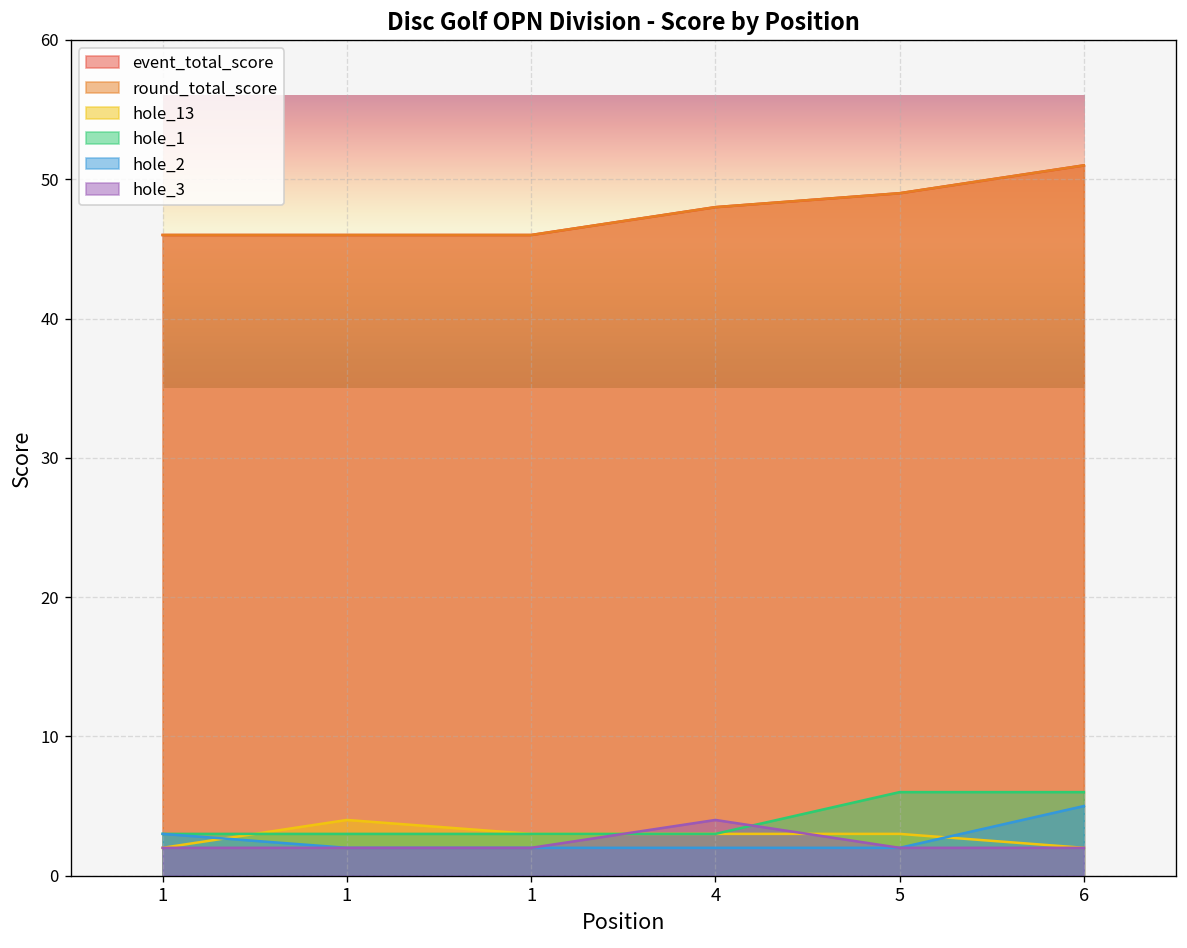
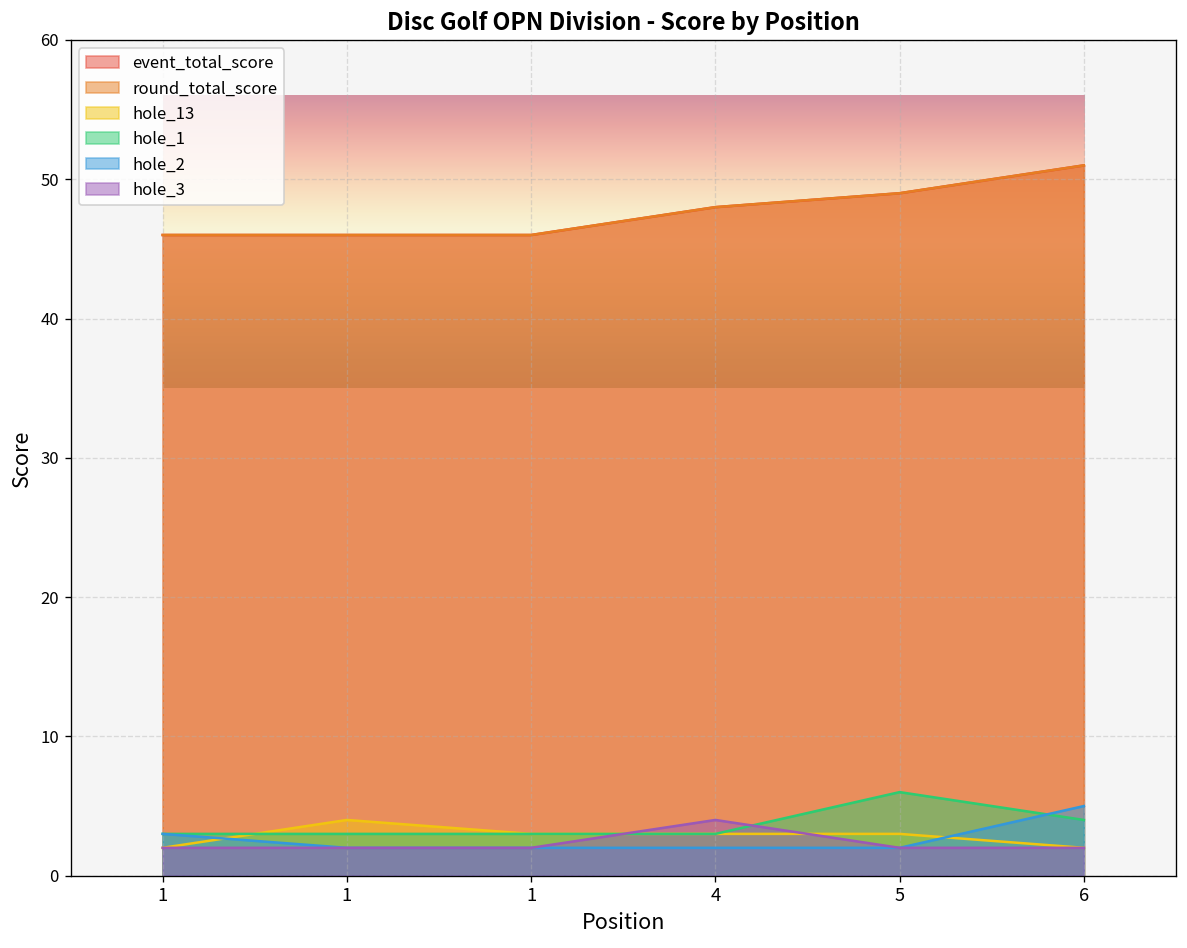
hole_1, 6: 6 -> 4
